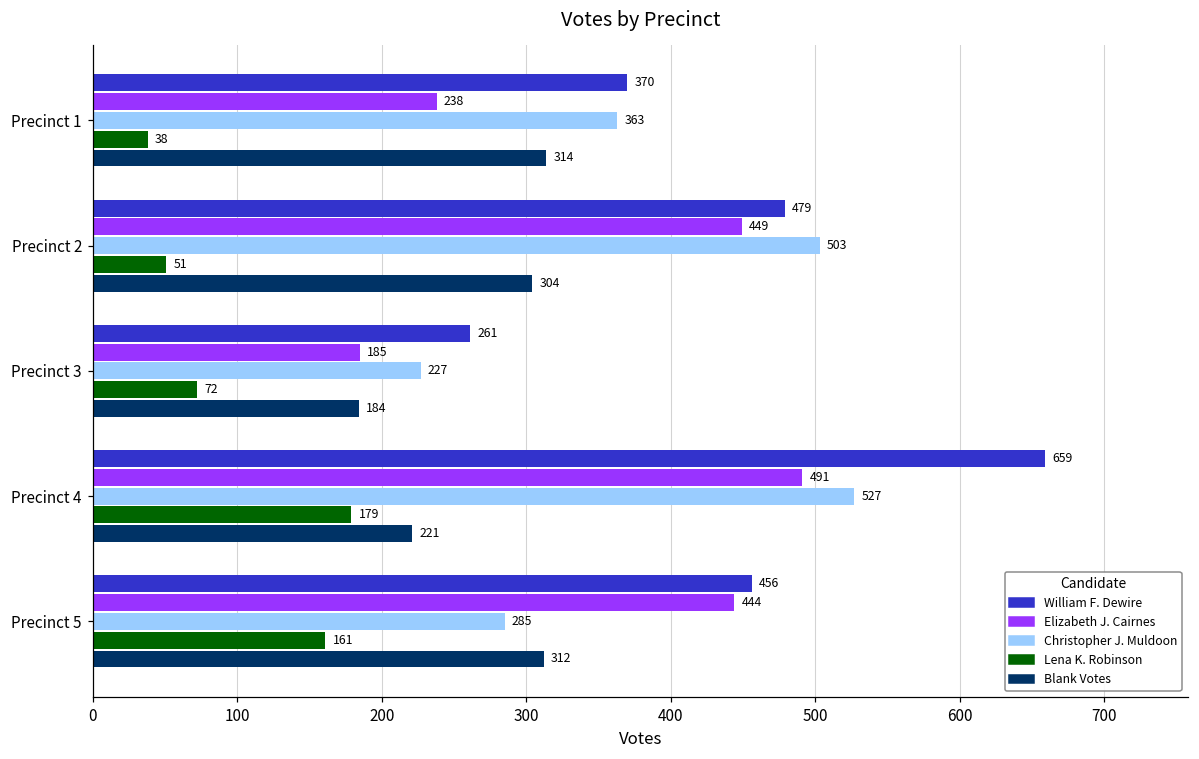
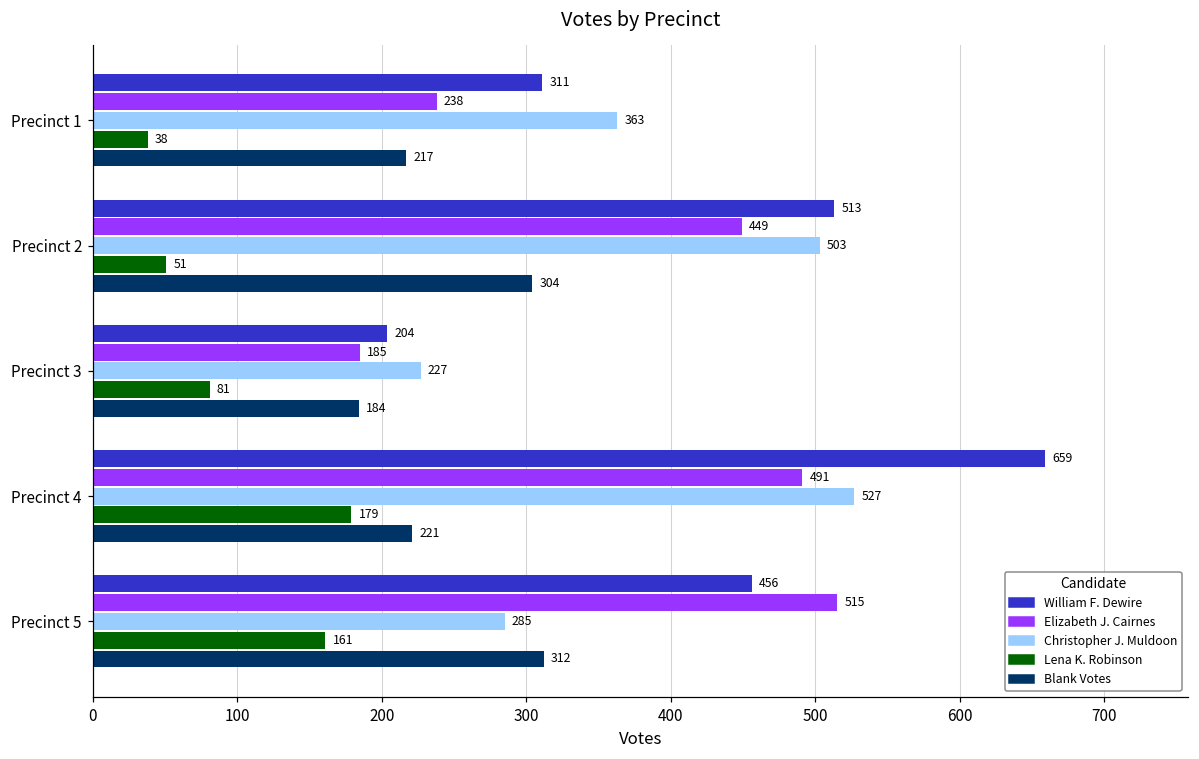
William F. Dewire, Precinct 1: 370 -> 311
Blank Votes, Precinct 1: 314 -> 217
William F. Dewire, Precinct 2: 479 -> 513
William F. Dewire, Precinct 3: 261 -> 204
Lena K. Robinson, Precinct 3: 72 -> 81
Elizabeth J. Cairnes, Precinct 5: 444 -> 515
